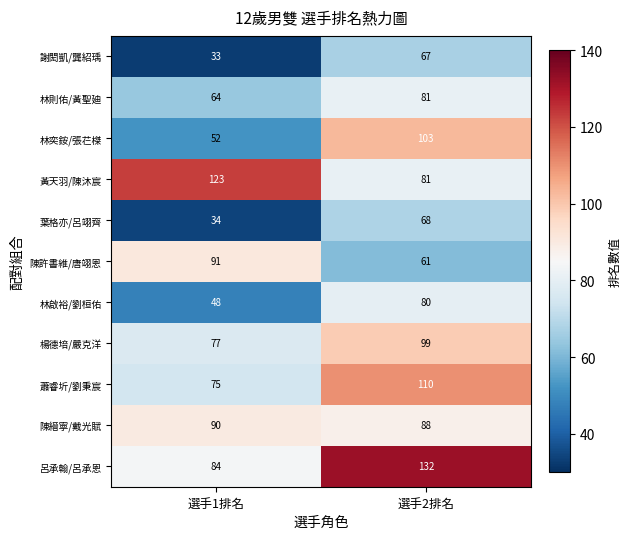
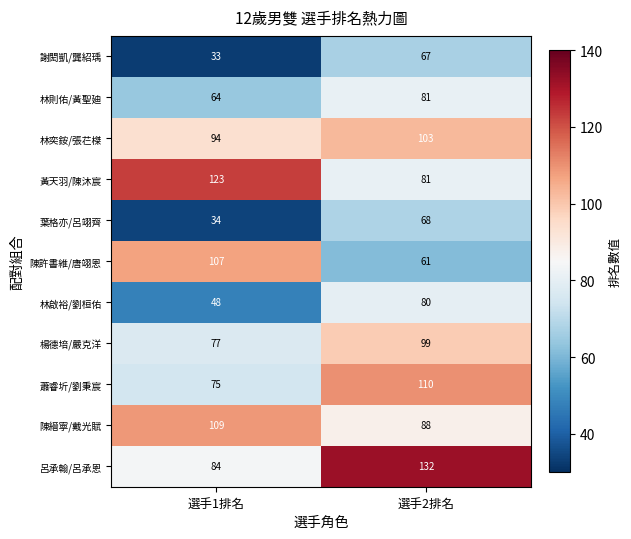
林奕銨/張芢榤, 選手1排名: 52 -> 94
陳許書維/唐翊恩, 選手1排名: 91 -> 107
陳縉寧/戴光賦, 選手1排名: 90 -> 109
